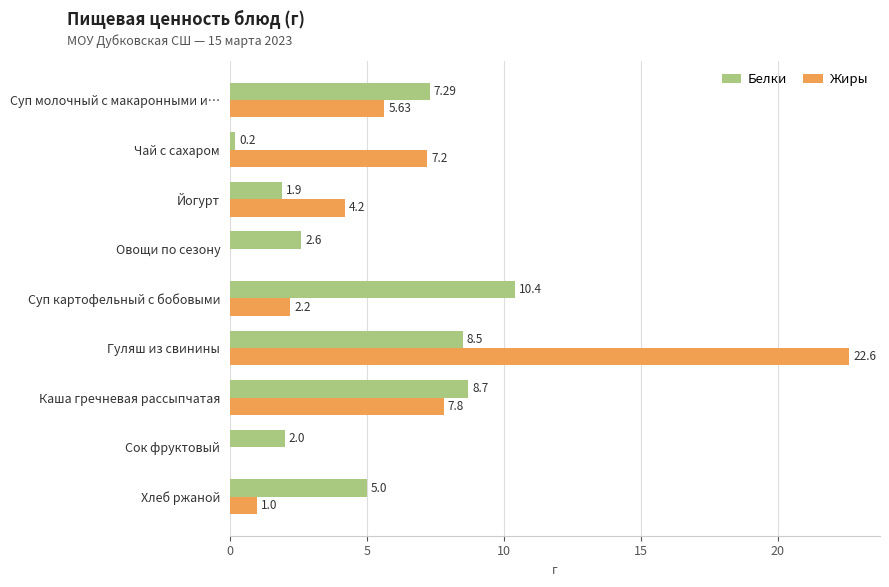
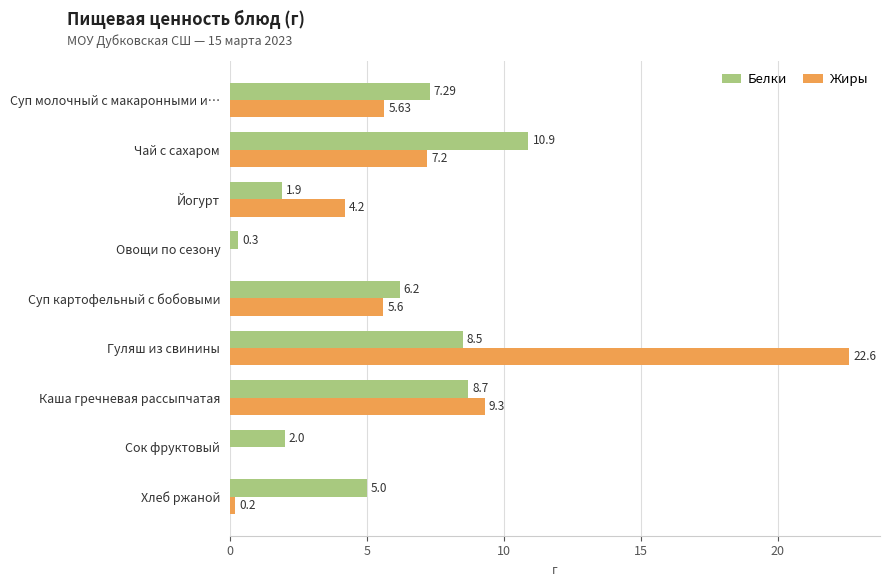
Белки, Чай с сахаром: 0.2 -> 10.9
Белки, Овощи по сезону: 2.6 -> 0.3
Белки, Суп картофельный с бобовыми: 10.4 -> 6.2
Жиры, Суп картофельный с бобовыми: 2.2 -> 5.6
Жиры, Каша гречневая рассыпчатая: 7.8 -> 9.3
Жиры, Хлеб ржаной: 1.0 -> 0.2
